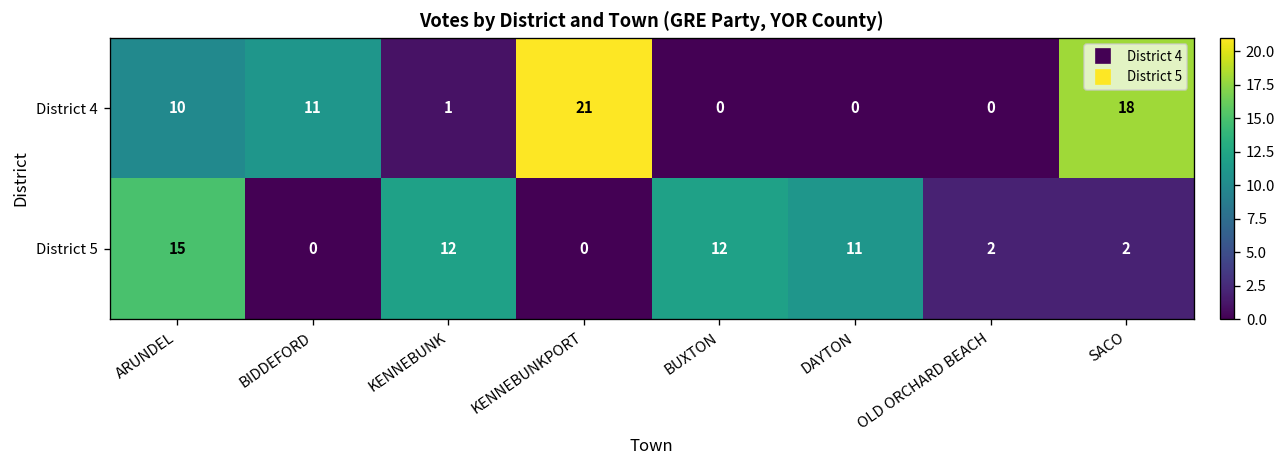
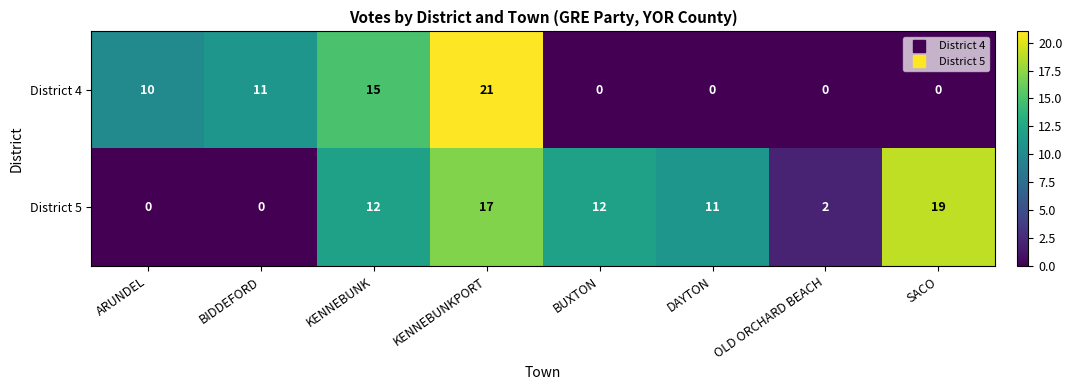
District 4, KENNEBUNK: 1 -> 15
District 4, SACO: 18 -> 0
District 5, ARUNDEL: 15 -> 0
District 5, KENNEBUNKPORT: 0 -> 17
District 5, SACO: 2 -> 19
